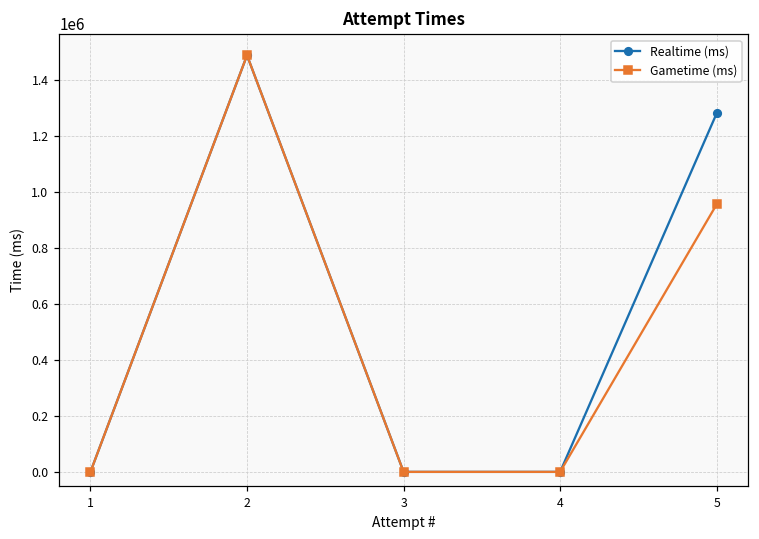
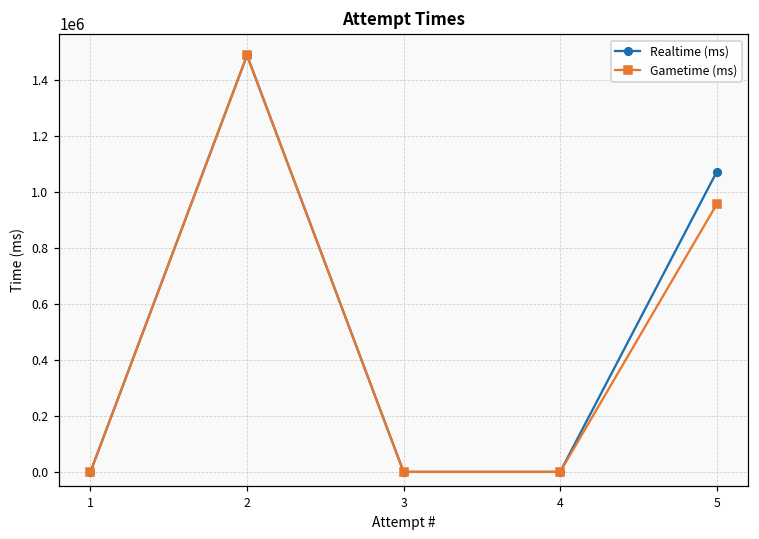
Realtime (ms), 5: 1280000 -> 1070000
